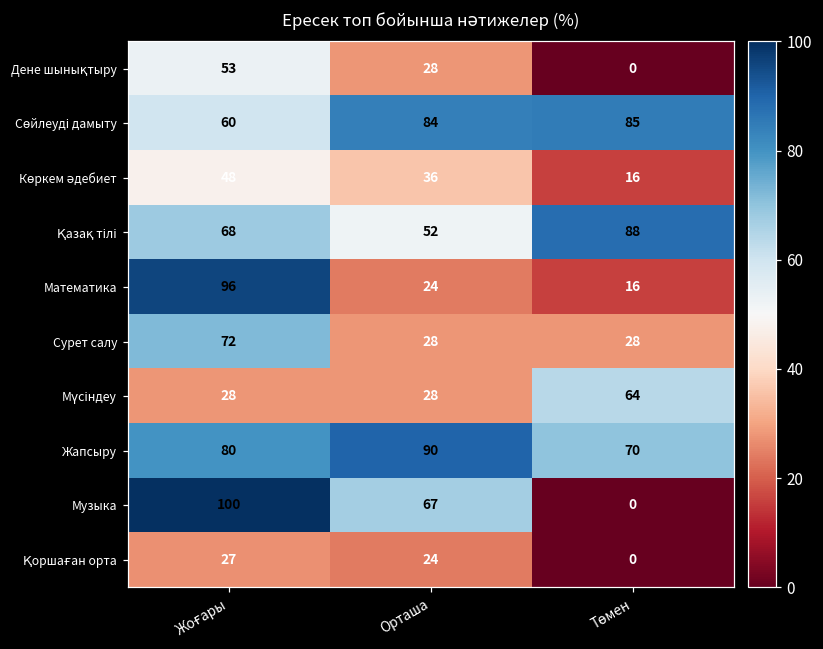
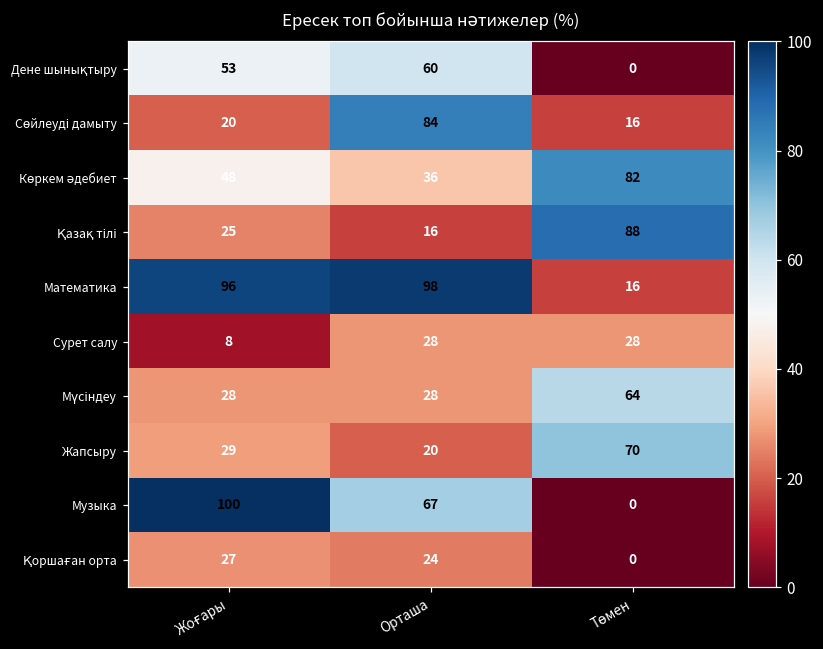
Дене шынықтыру, Орташа: 28 -> 60
Сөйлеуді дамыту, Жоғары: 60 -> 20
Сөйлеуді дамыту, Төмен: 85 -> 16
Көркем әдебиет, Төмен: 16 -> 82
Қазақ тілі, Жоғары: 68 -> 25
Қазақ тілі, Орташа: 52 -> 16
Математика, Орташа: 24 -> 98
Сурет салу, Жоғары: 72 -> 8
Жапсыру, Жоғары: 80 -> 29
Жапсыру, Орташа: 90 -> 20
